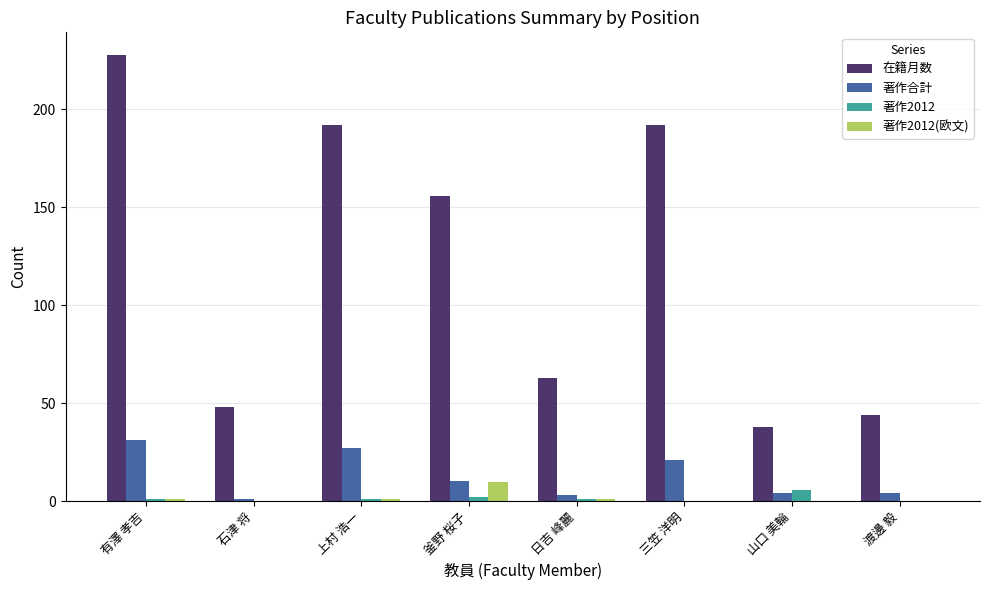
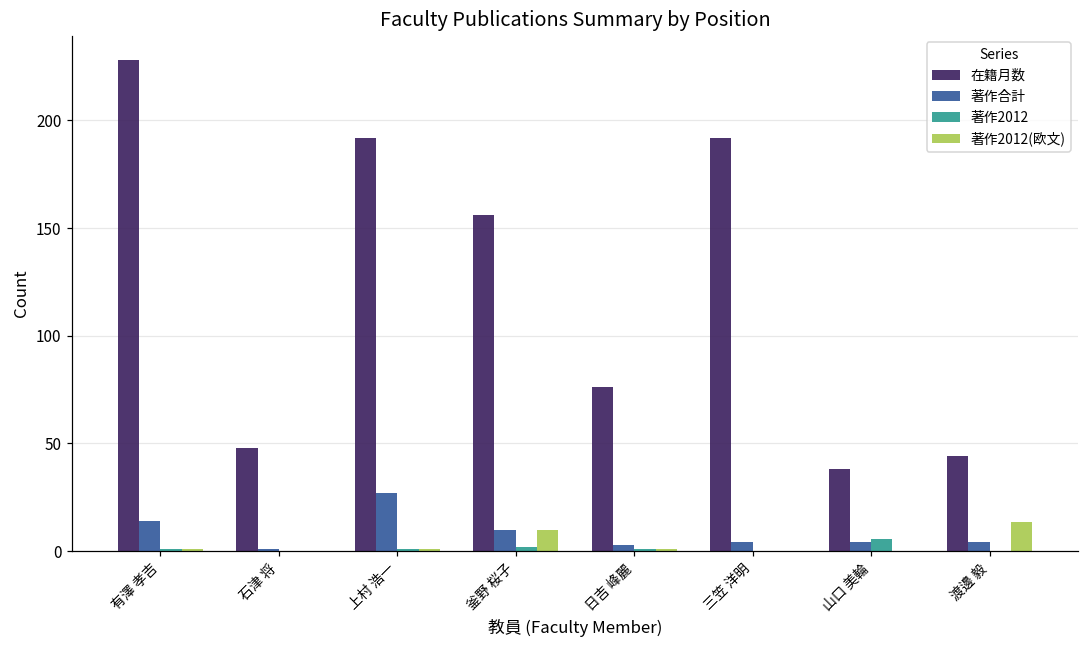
著作合計, 有澤 孝吉: 31 -> 14
在籍月数, 日吉 峰麗: 63 -> 76
著作合計, 三笠 洋明: 21 -> 4
著作2012(欧文), 渡邊 毅: 0 -> 13
